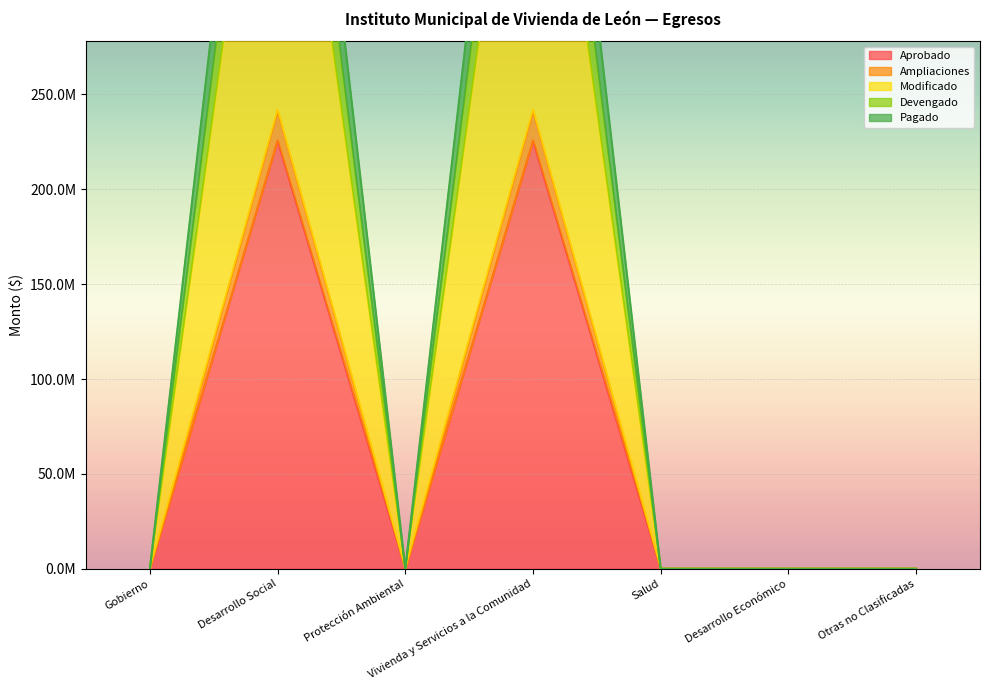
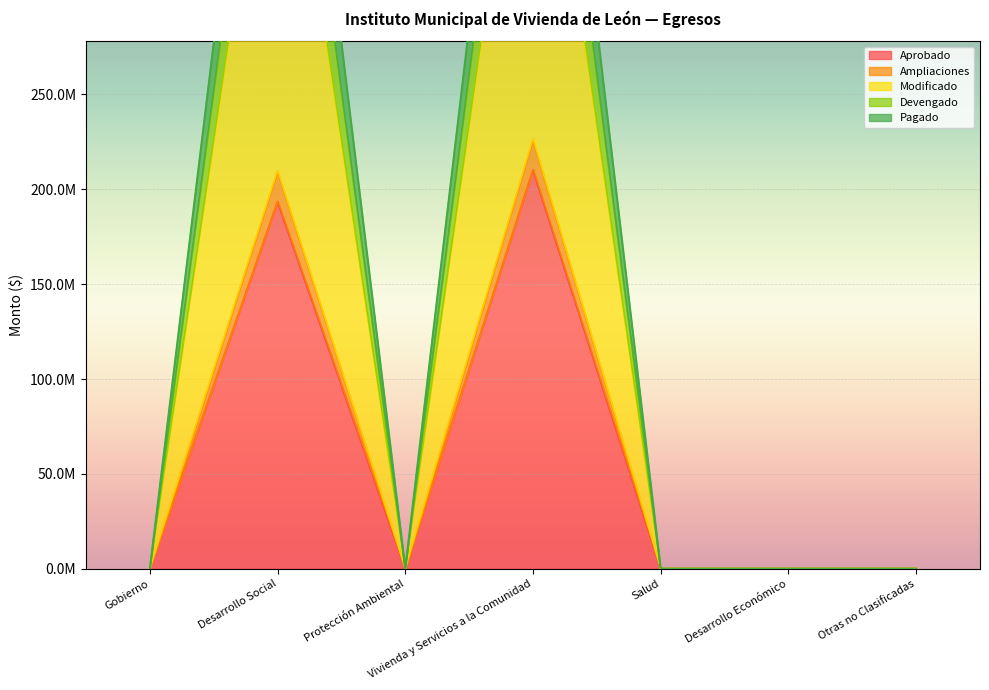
Aprobado, Desarrollo Social: 226000000 -> 194000000
Aprobado, Vivienda y Servicios a la Comunidad: 226000000 -> 210000000
